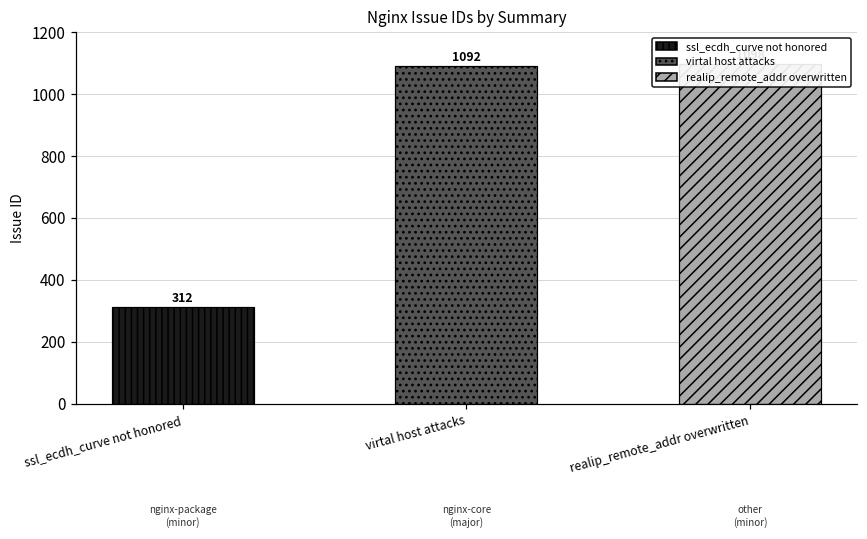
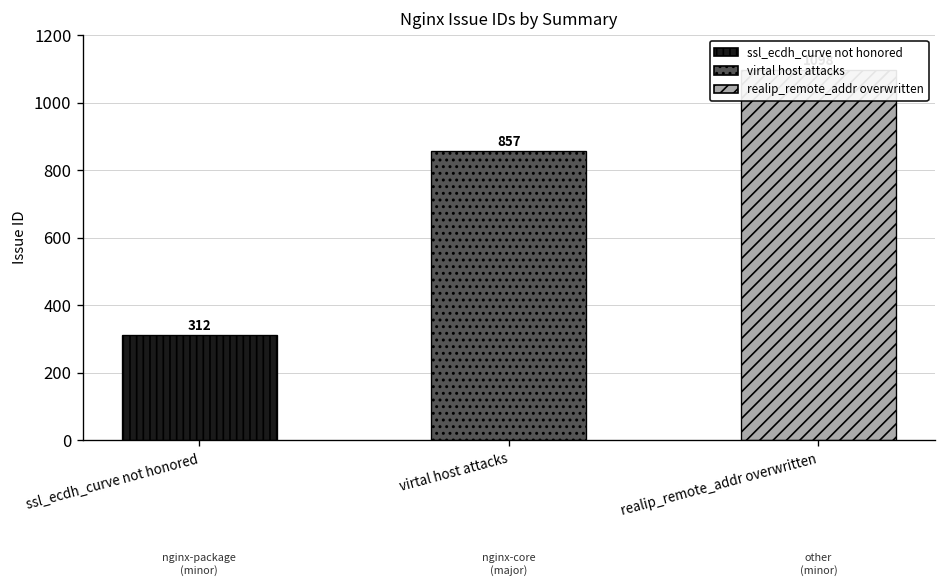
virtal host attacks: 1092 -> 857
